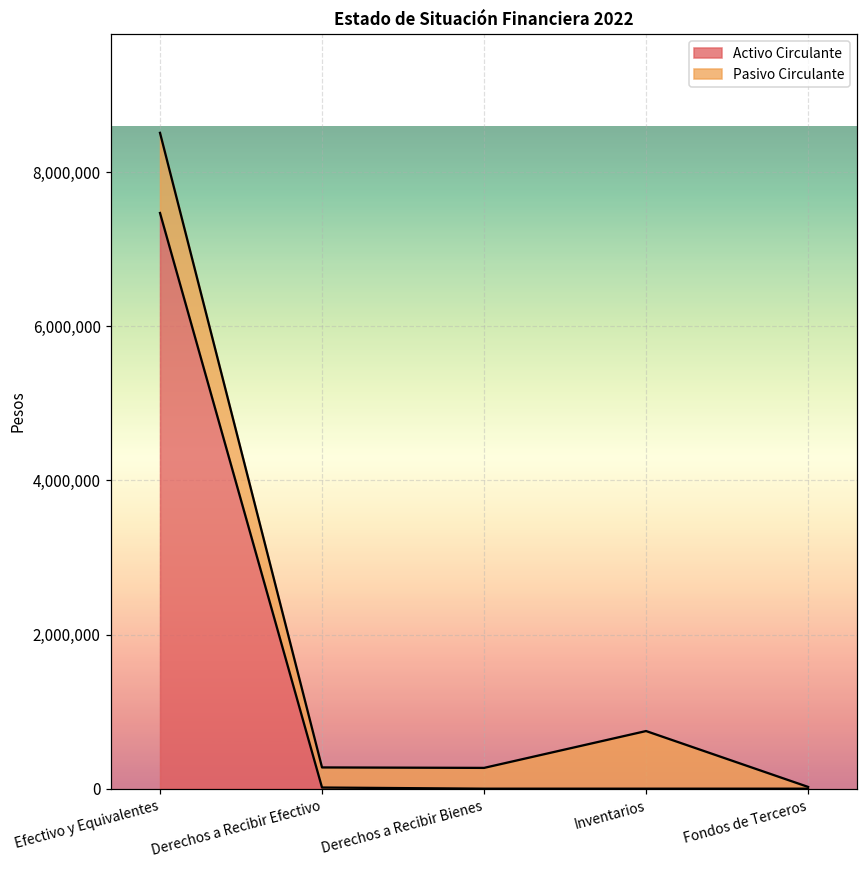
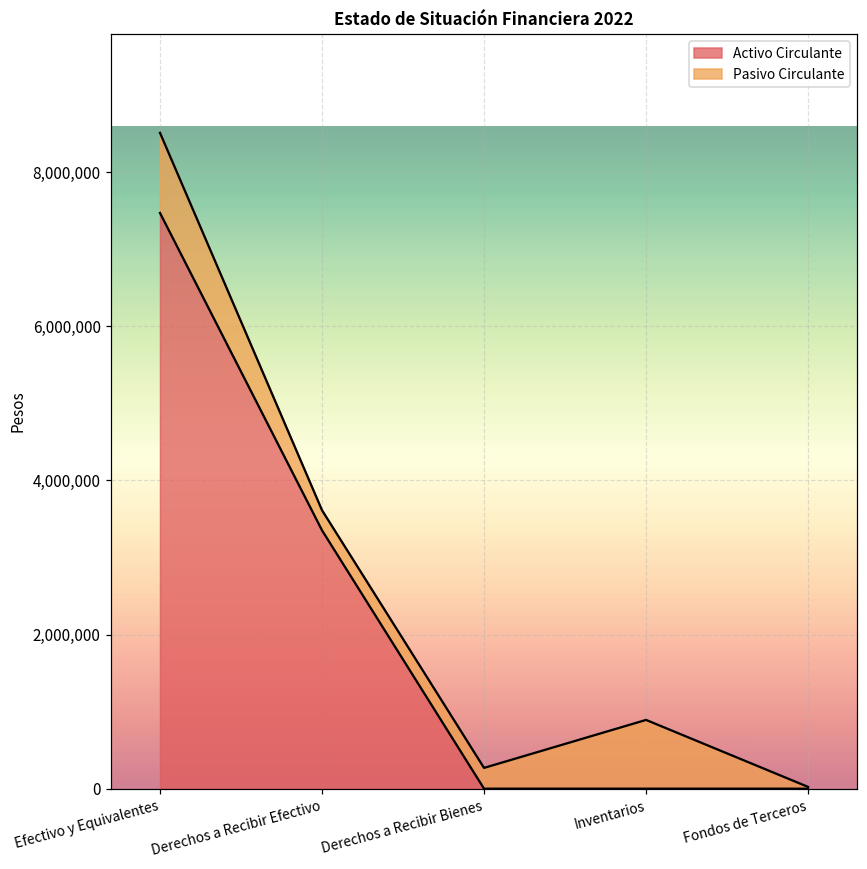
Activo Circulante, Derechos a Recibir Efectivo: 0 -> 3,400,000
Pasivo Circulante, Inventarios: 700,000 -> 900,000
